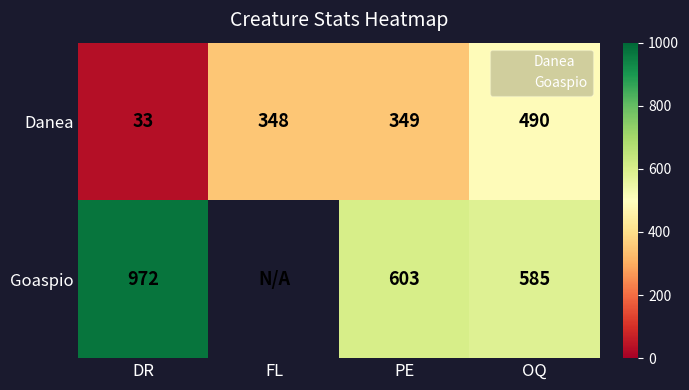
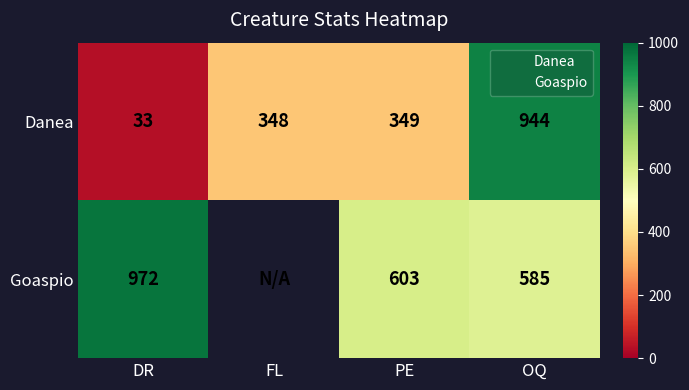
Danea, OQ: 490 -> 944
